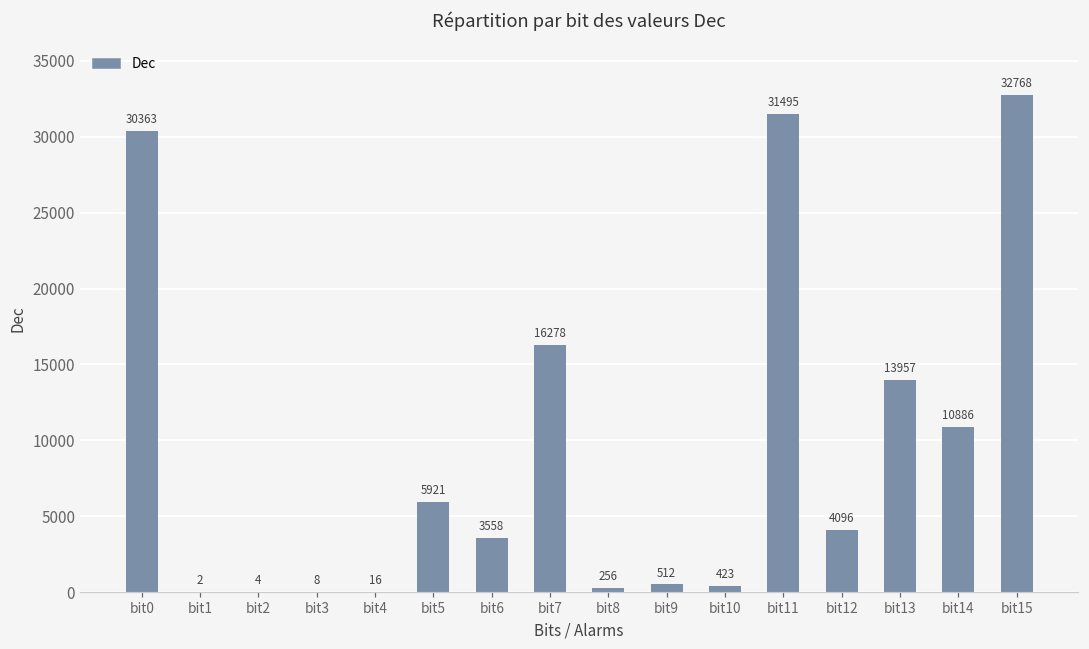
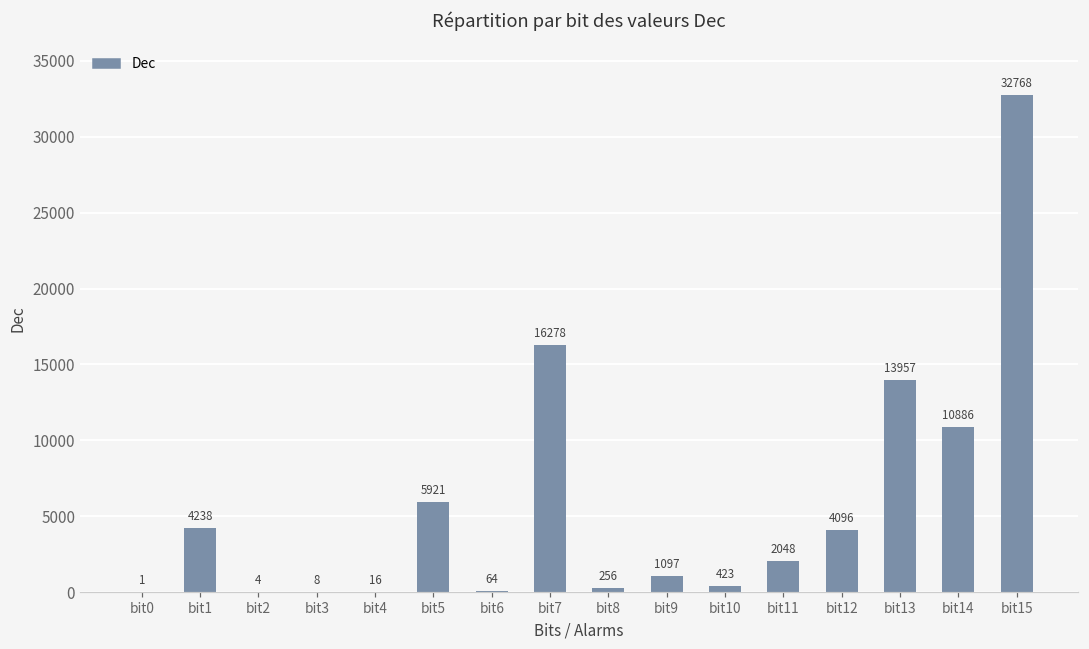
bit0: 30363 -> 1
bit1: 2 -> 4238
bit6: 3558 -> 64
bit9: 512 -> 1097
bit11: 31495 -> 2048
